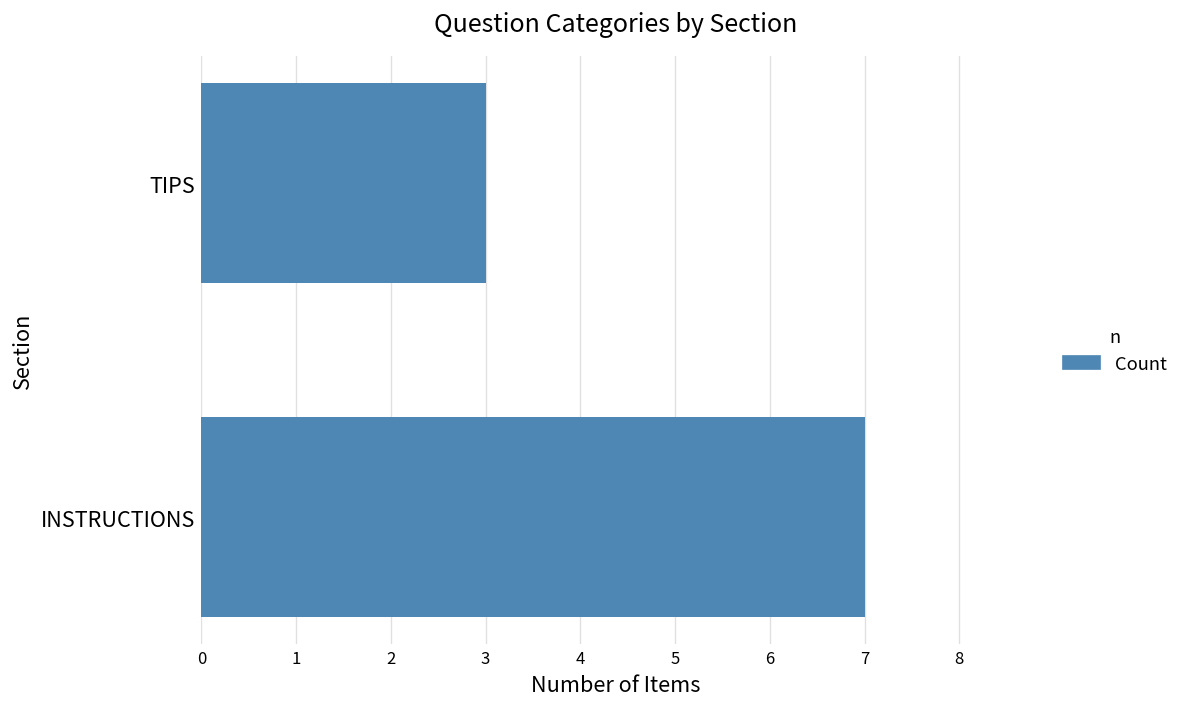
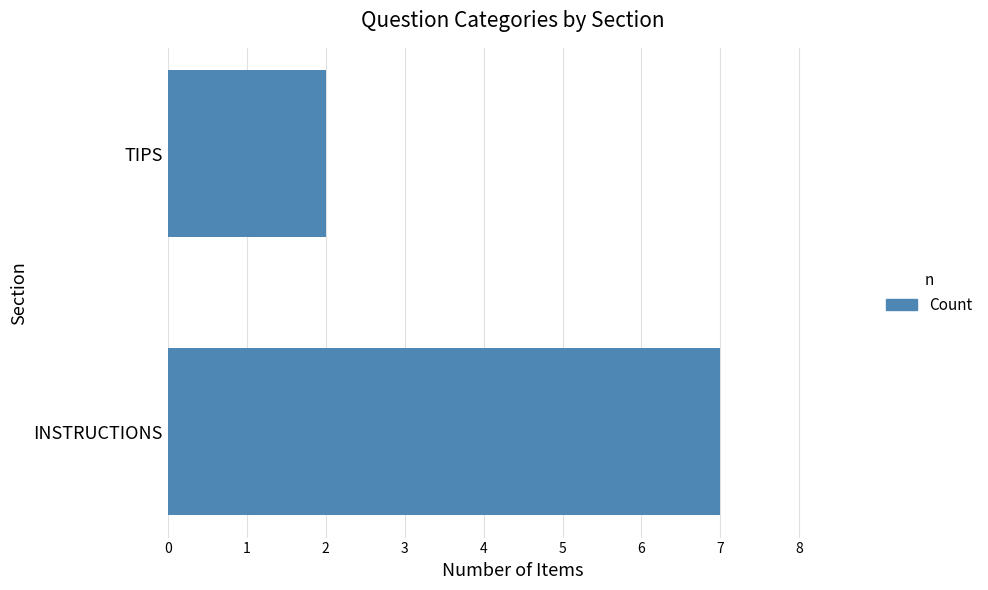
TIPS: 3 -> 2
